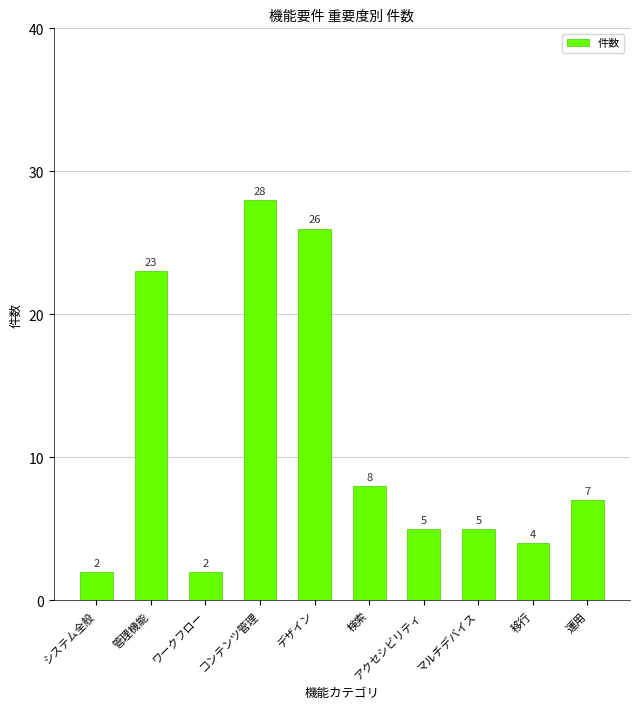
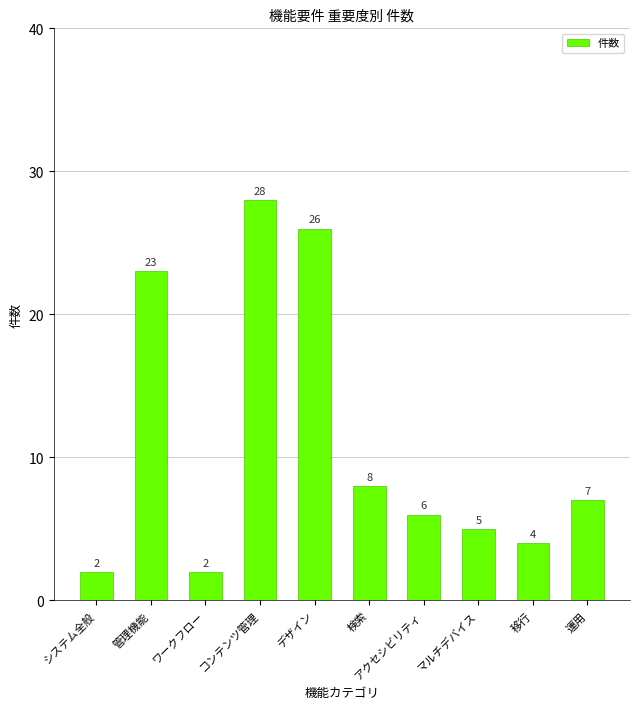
アクセシビリティ: 5 -> 6
